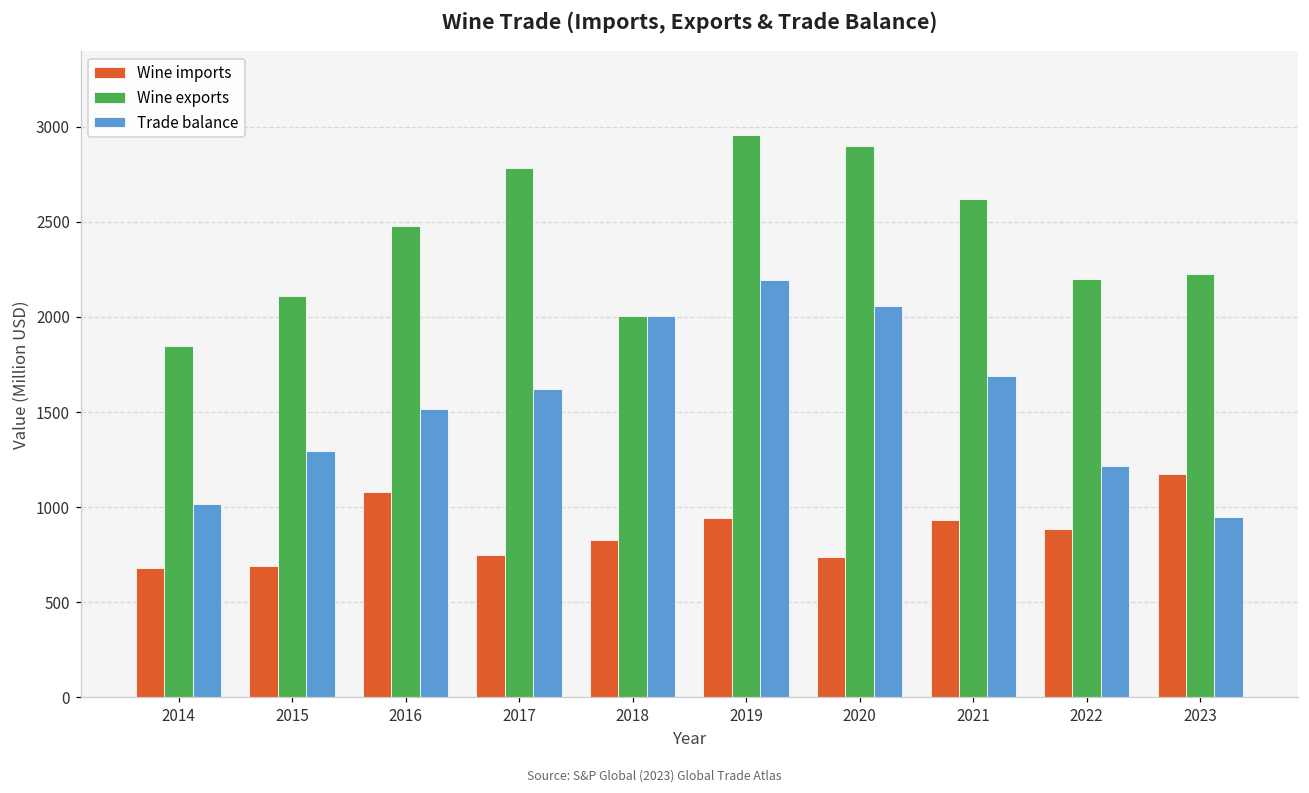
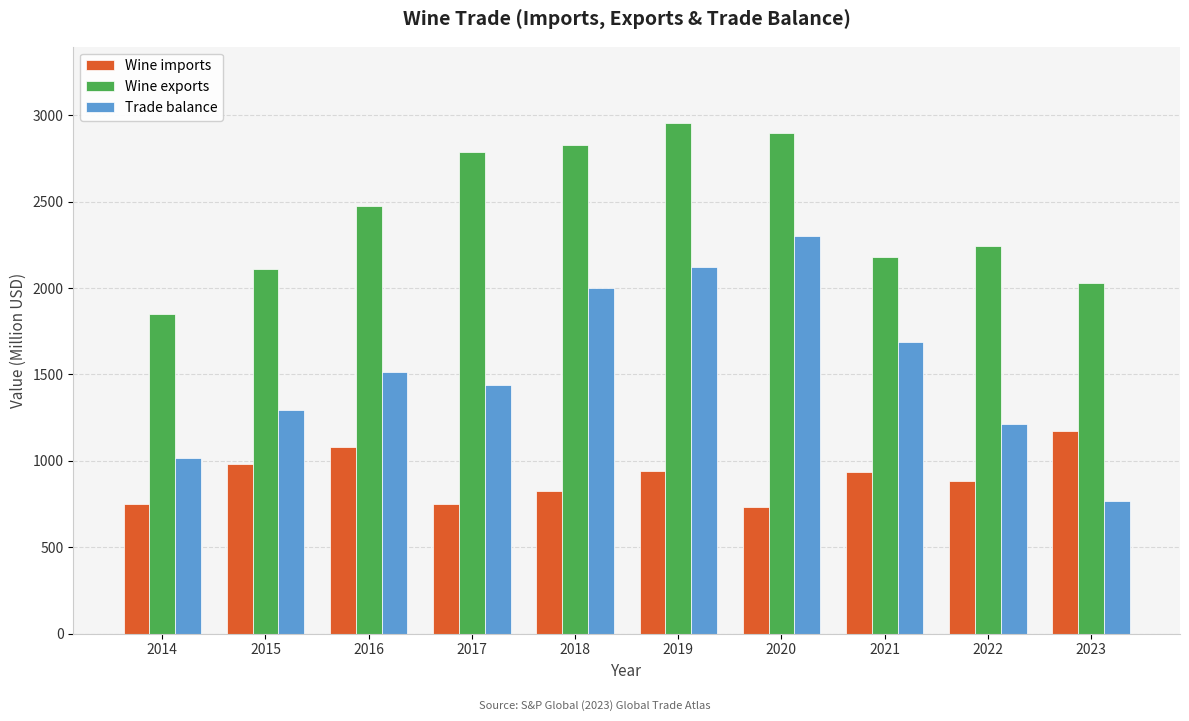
Wine imports, 2014: 680 -> 750
Wine imports, 2015: 690 -> 980
Trade balance, 2017: 1620 -> 1440
Wine exports, 2018: 2000 -> 2830
Trade balance, 2019: 2200 -> 2120
Trade balance, 2020: 2060 -> 2300
Wine exports, 2021: 2620 -> 2180
Wine exports, 2022: 2200 -> 2240
Wine exports, 2023: 2220 -> 2030
Trade balance, 2023: 940 -> 760
